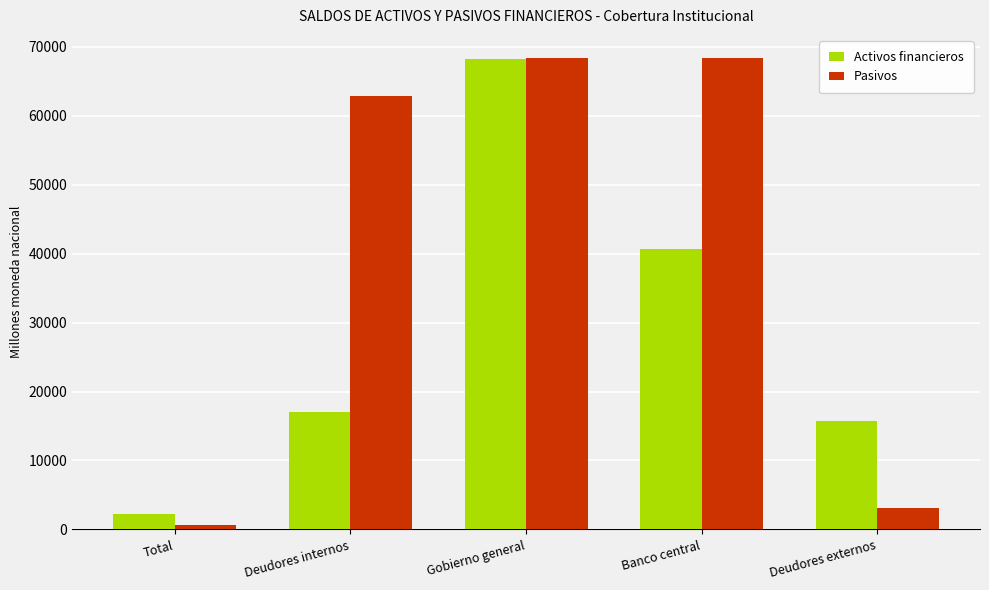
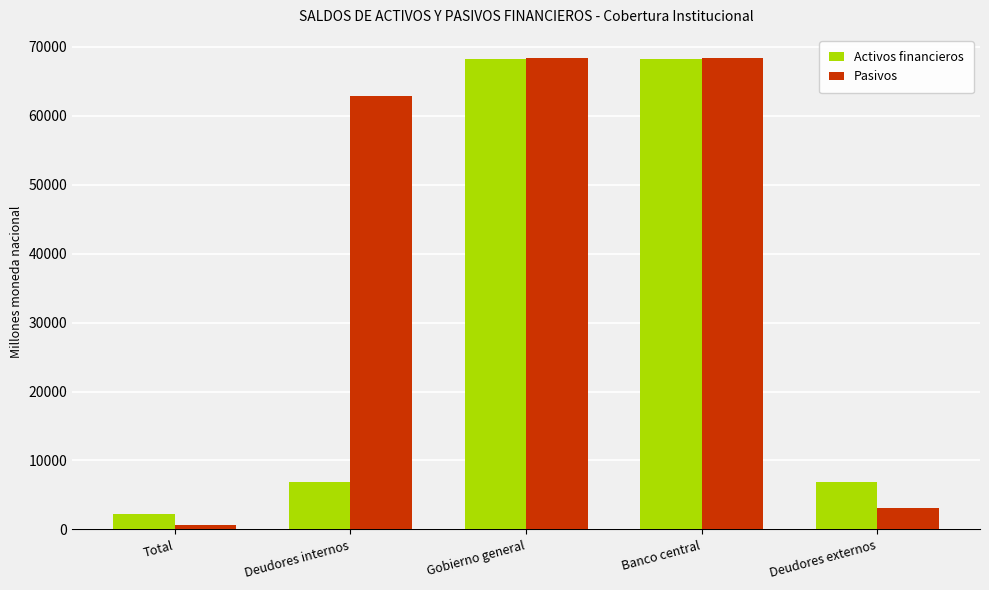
Activos financieros, Deudores internos: 17000 -> 7000
Activos financieros, Banco central: 41000 -> 68000
Activos financieros, Deudores externos: 16000 -> 7000
